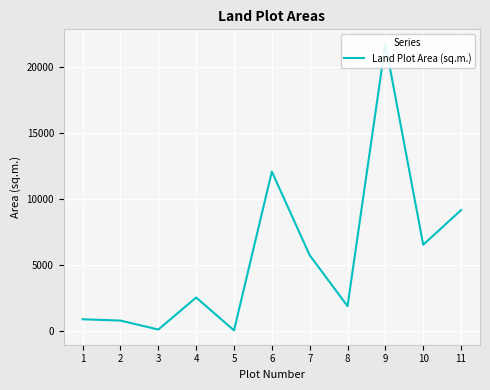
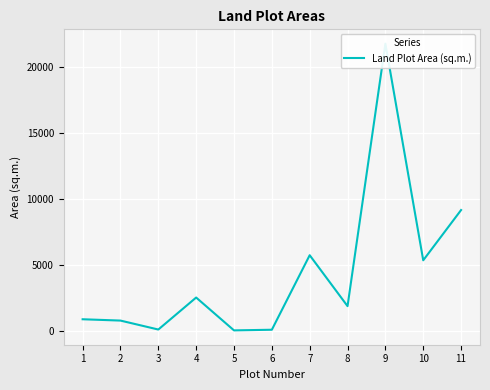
6: 12100 -> 100
10: 6600 -> 5400
